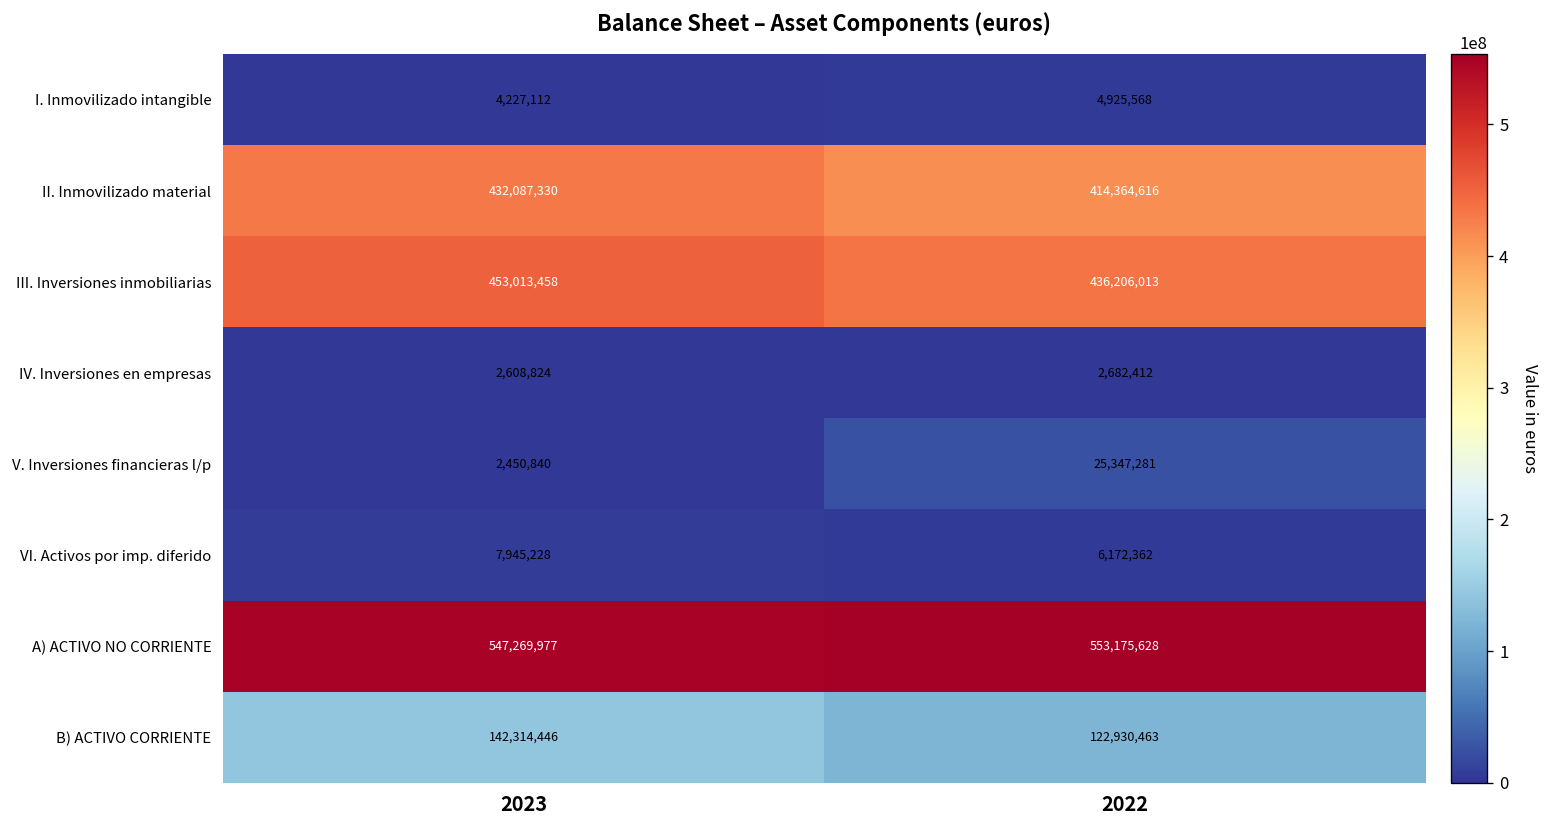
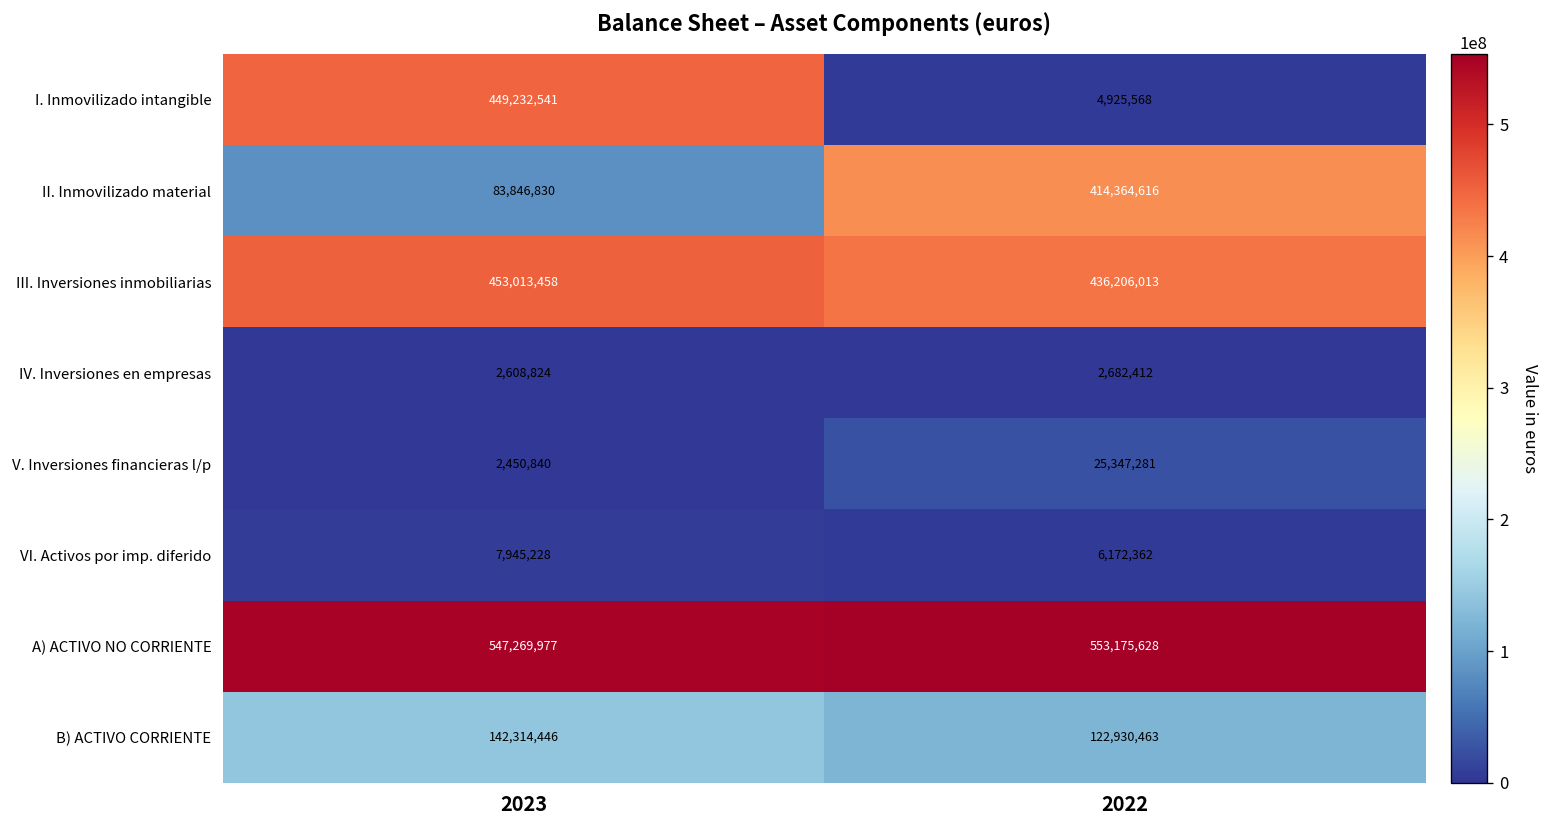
I. Inmovilizado intangible, 2023: 4,227,112 -> 449,232,541
II. Inmovilizado material, 2023: 432,087,330 -> 83,846,830
